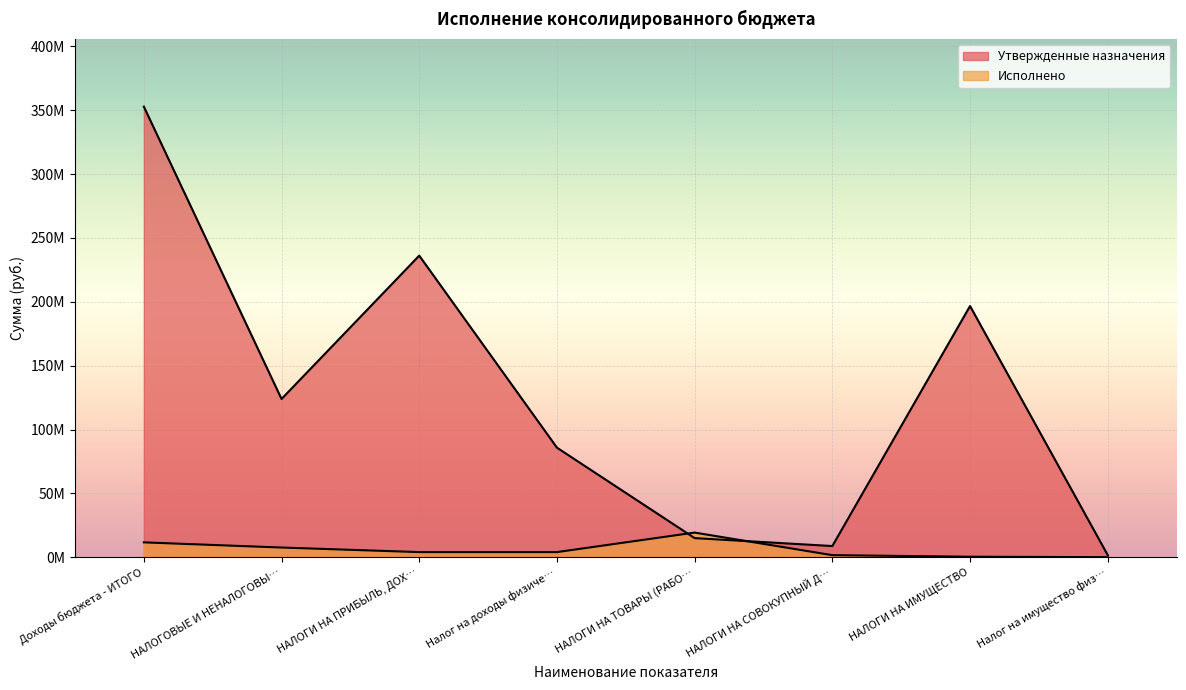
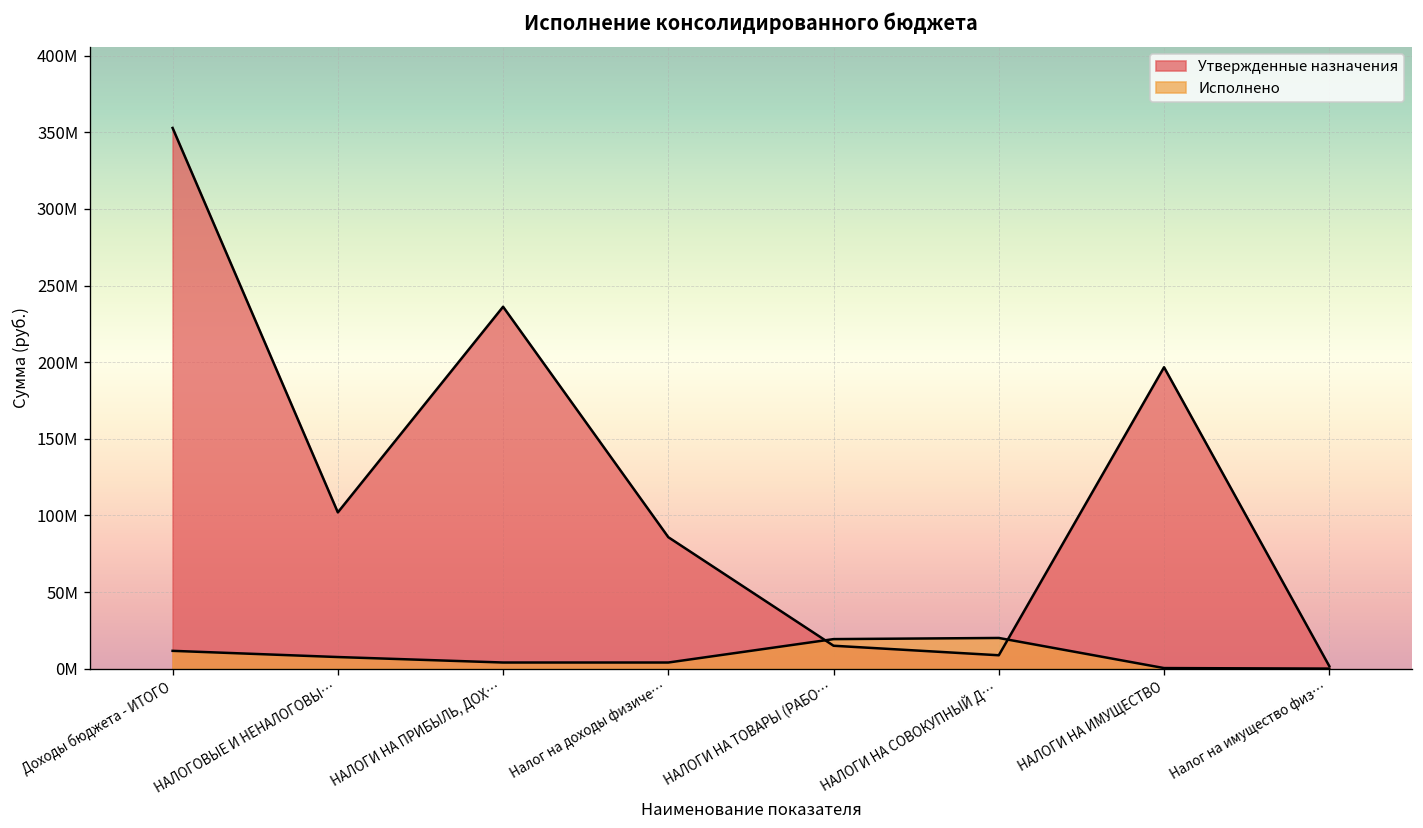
Утвержденные назначения, НАЛОГОВЫЕ И НЕНАЛОГОВЫ…: 124000000 -> 102000000
Исполнено, НАЛОГИ НА СОВОКУПНЫЙ Д…: 2000000 -> 20000000
